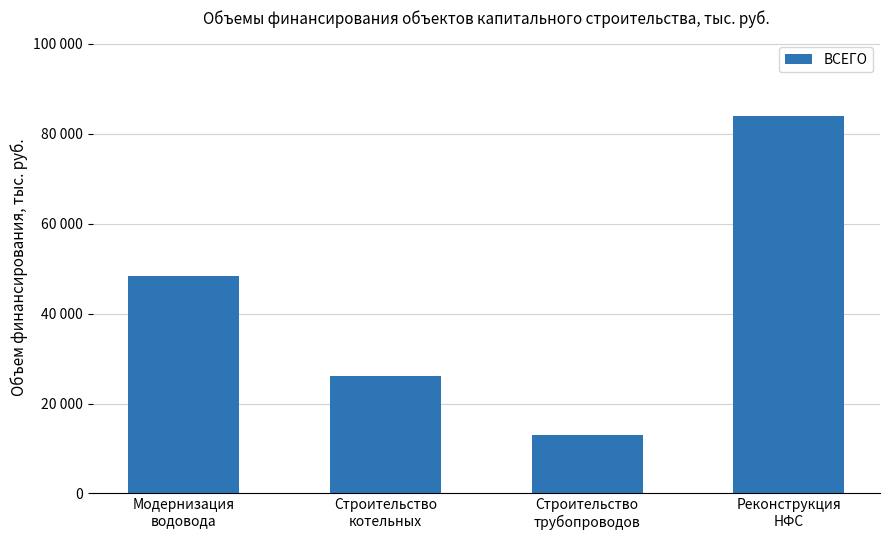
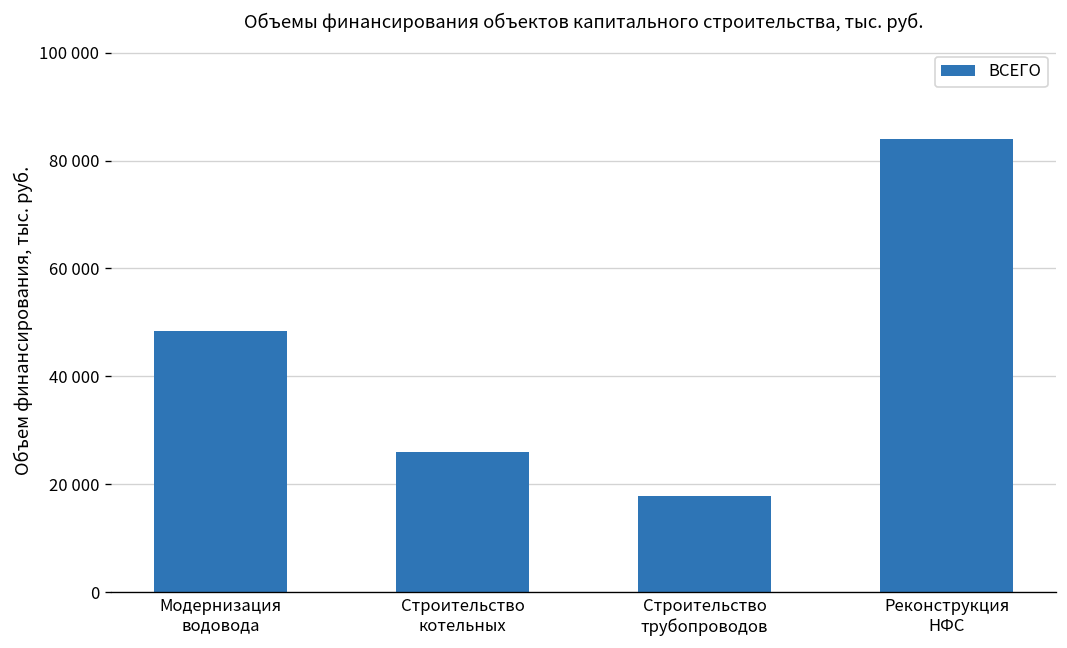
Строительство трубопроводов: 13000 -> 18000
